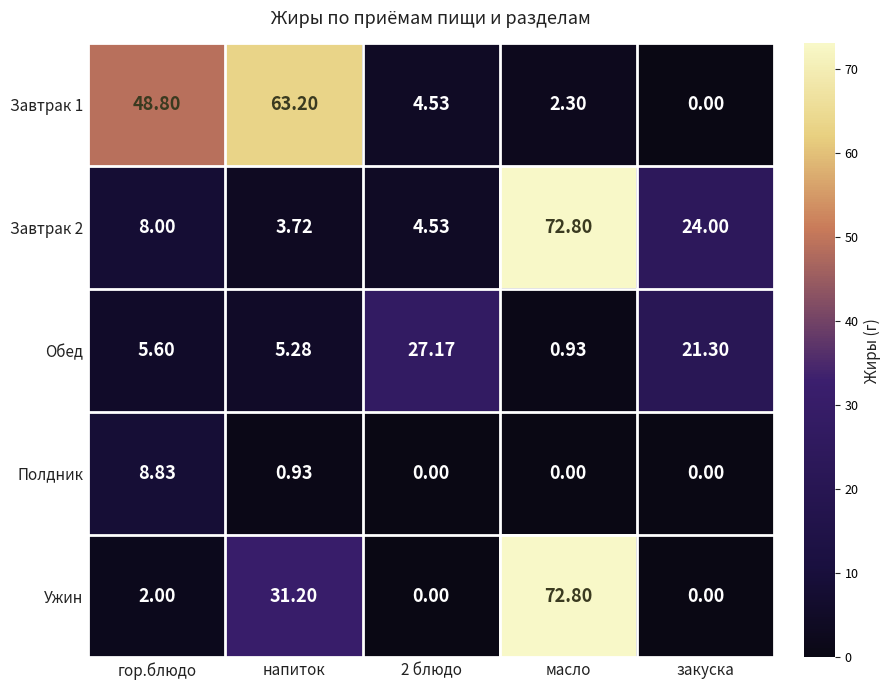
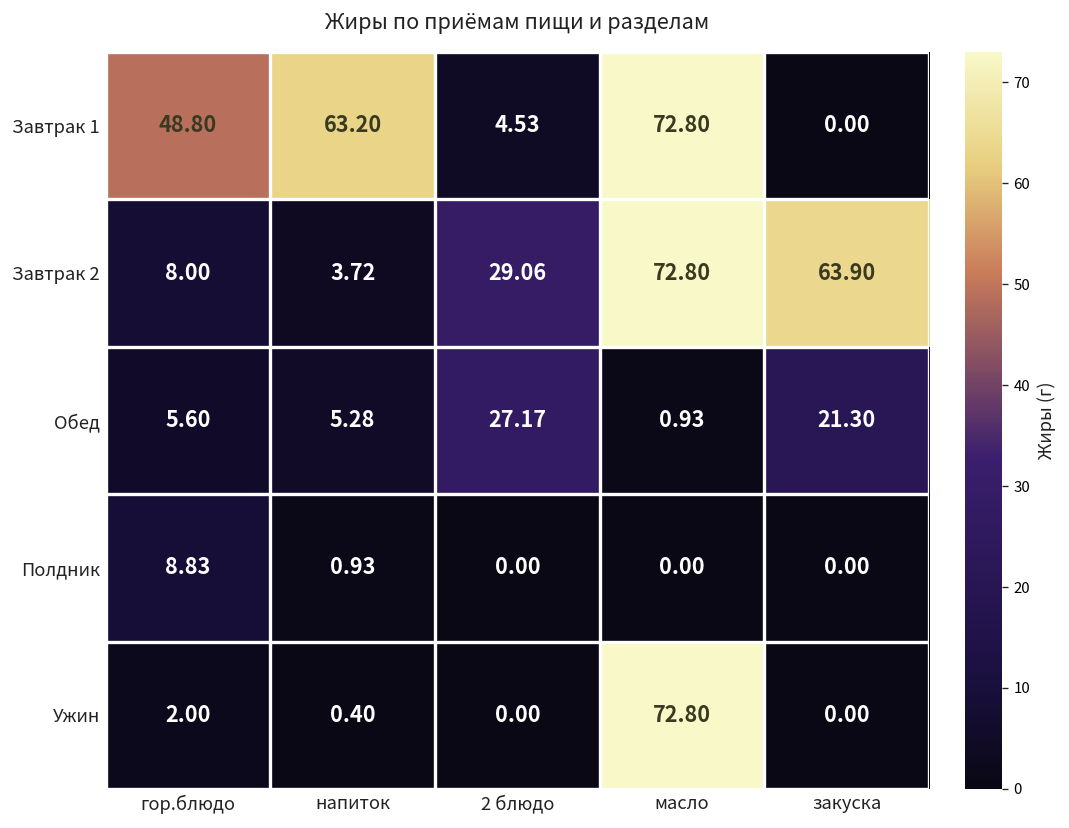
Завтрак 1, масло: 2.30 -> 72.80
Завтрак 2, 2 блюдо: 4.53 -> 29.06
Завтрак 2, закуска: 24.00 -> 63.90
Ужин, напиток: 31.20 -> 0.40
